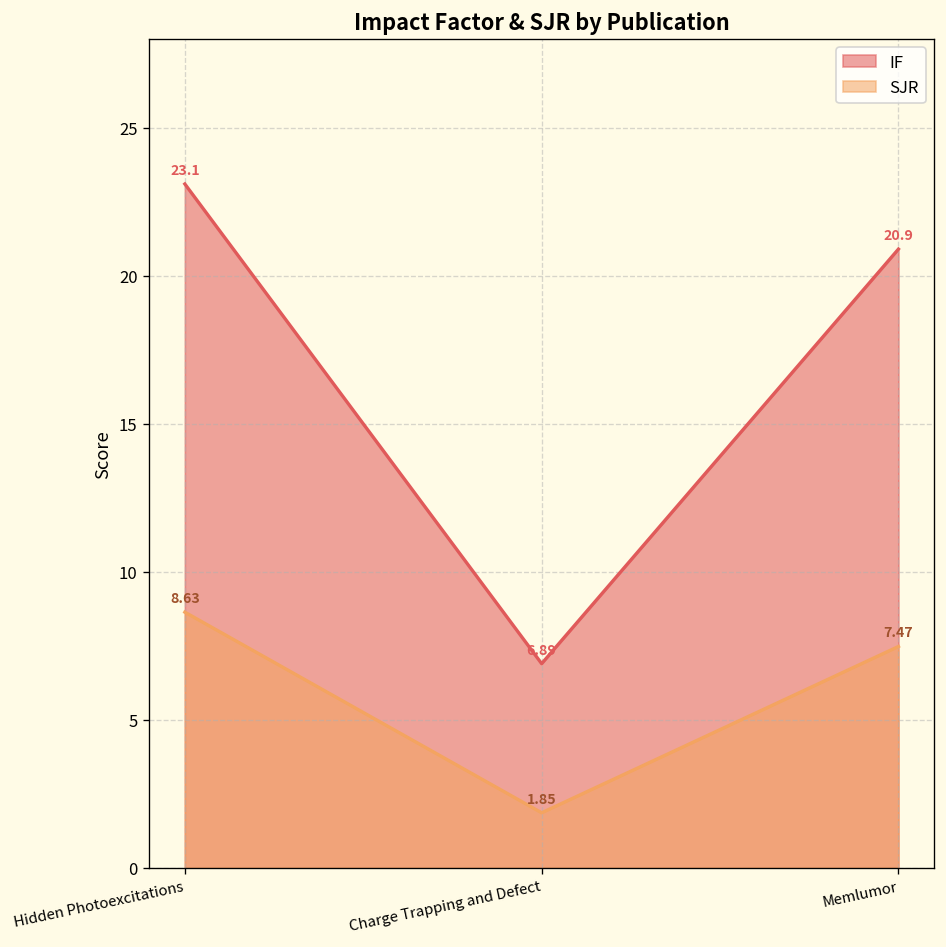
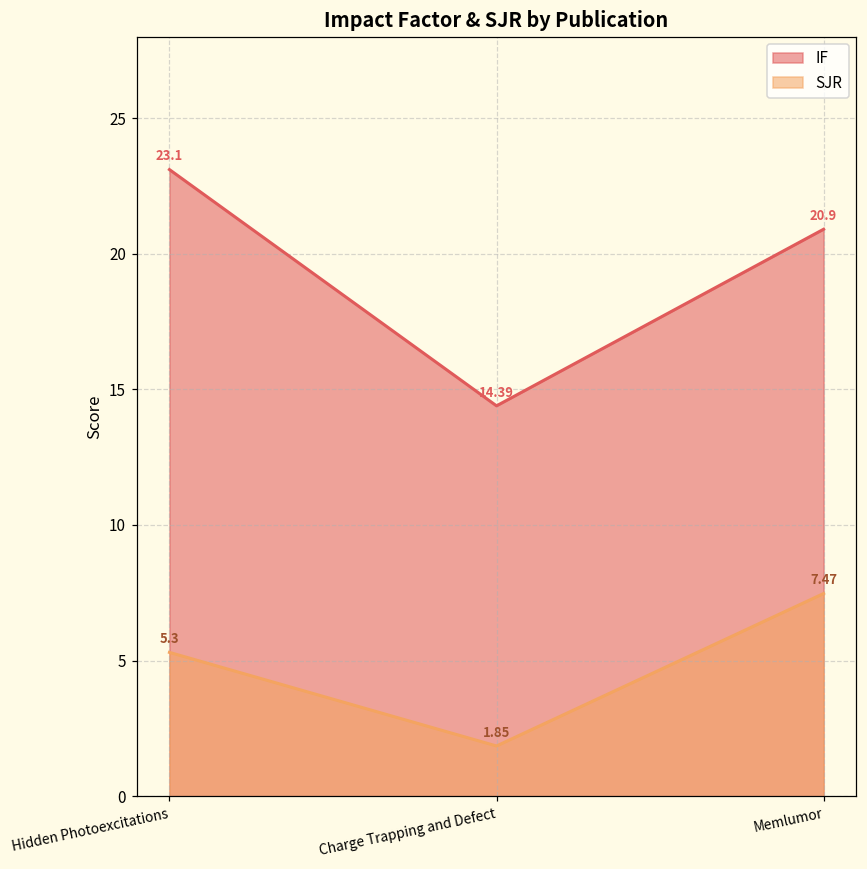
SJR, Hidden Photoexcitations: 8.63 -> 5.3
IF, Charge Trapping and Defect: 6.89 -> 14.39
